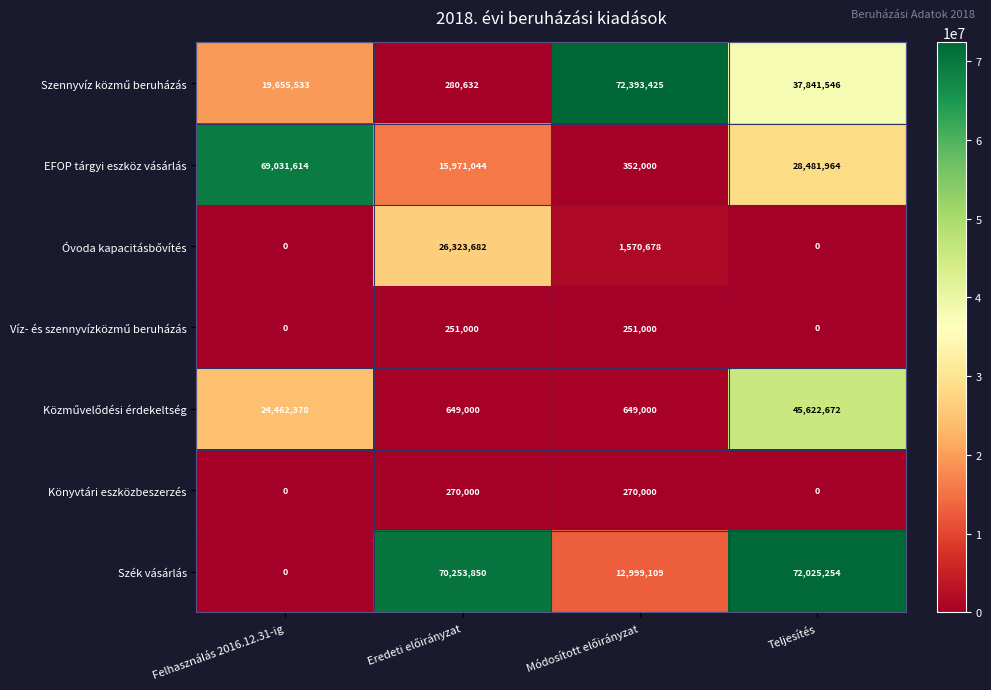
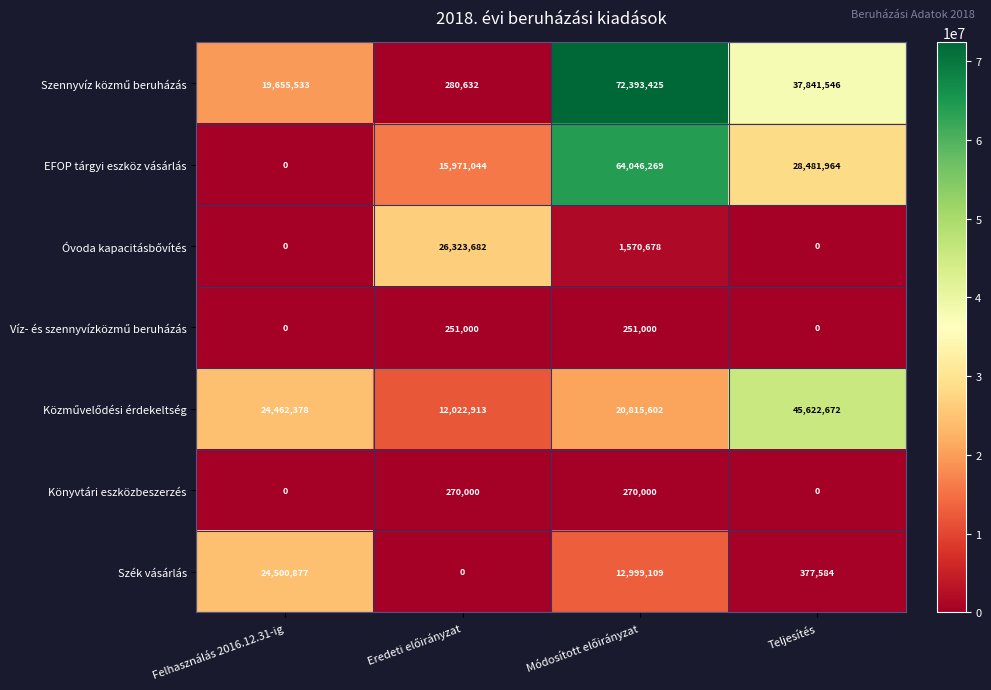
EFOP tárgyi eszköz vásárlás, Felhasználás 2016.12.31-ig: 69,031,614 -> 0
EFOP tárgyi eszköz vásárlás, Módosított előirányzat: 352,000 -> 64,046,269
Közművelődési érdekeltség, Eredeti előirányzat: 649,000 -> 12,022,913
Közművelődési érdekeltség, Módosított előirányzat: 649,000 -> 20,815,602
Szék vásárlás, Felhasználás 2016.12.31-ig: 0 -> 24,500,877
Szék vásárlás, Eredeti előirányzat: 70,253,850 -> 0
Szék vásárlás, Teljesítés: 72,025,254 -> 377,584
